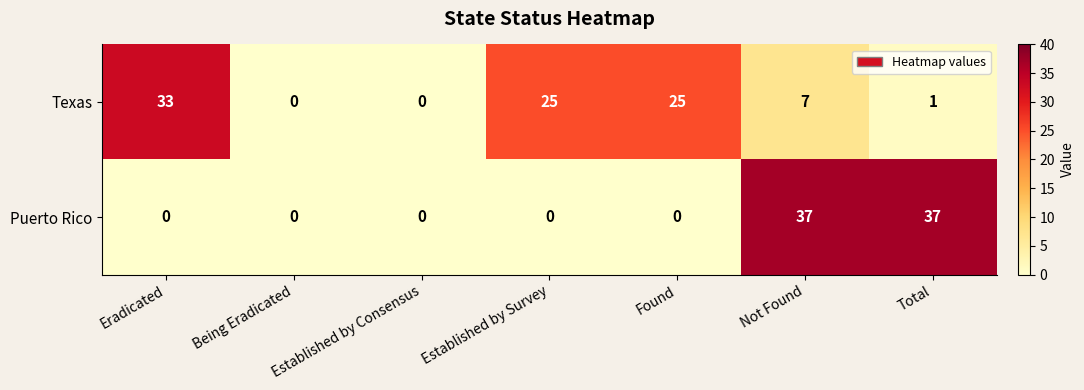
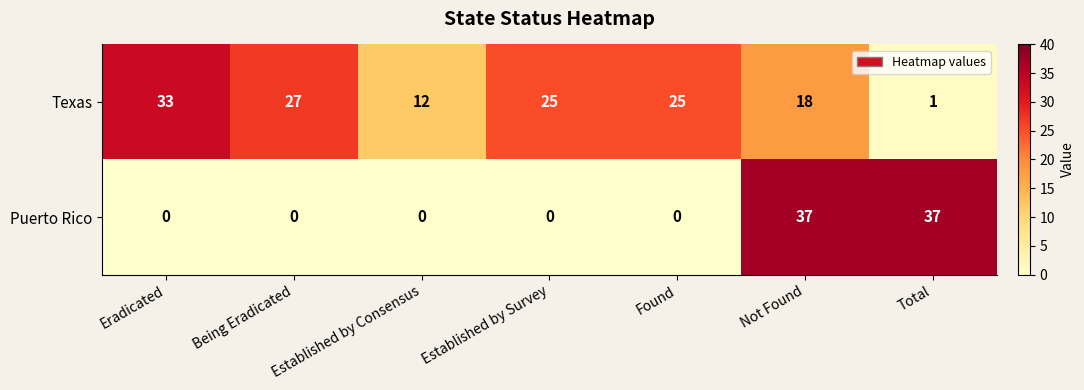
Texas, Being Eradicated: 0 -> 27
Texas, Established by Consensus: 0 -> 12
Texas, Not Found: 7 -> 18
